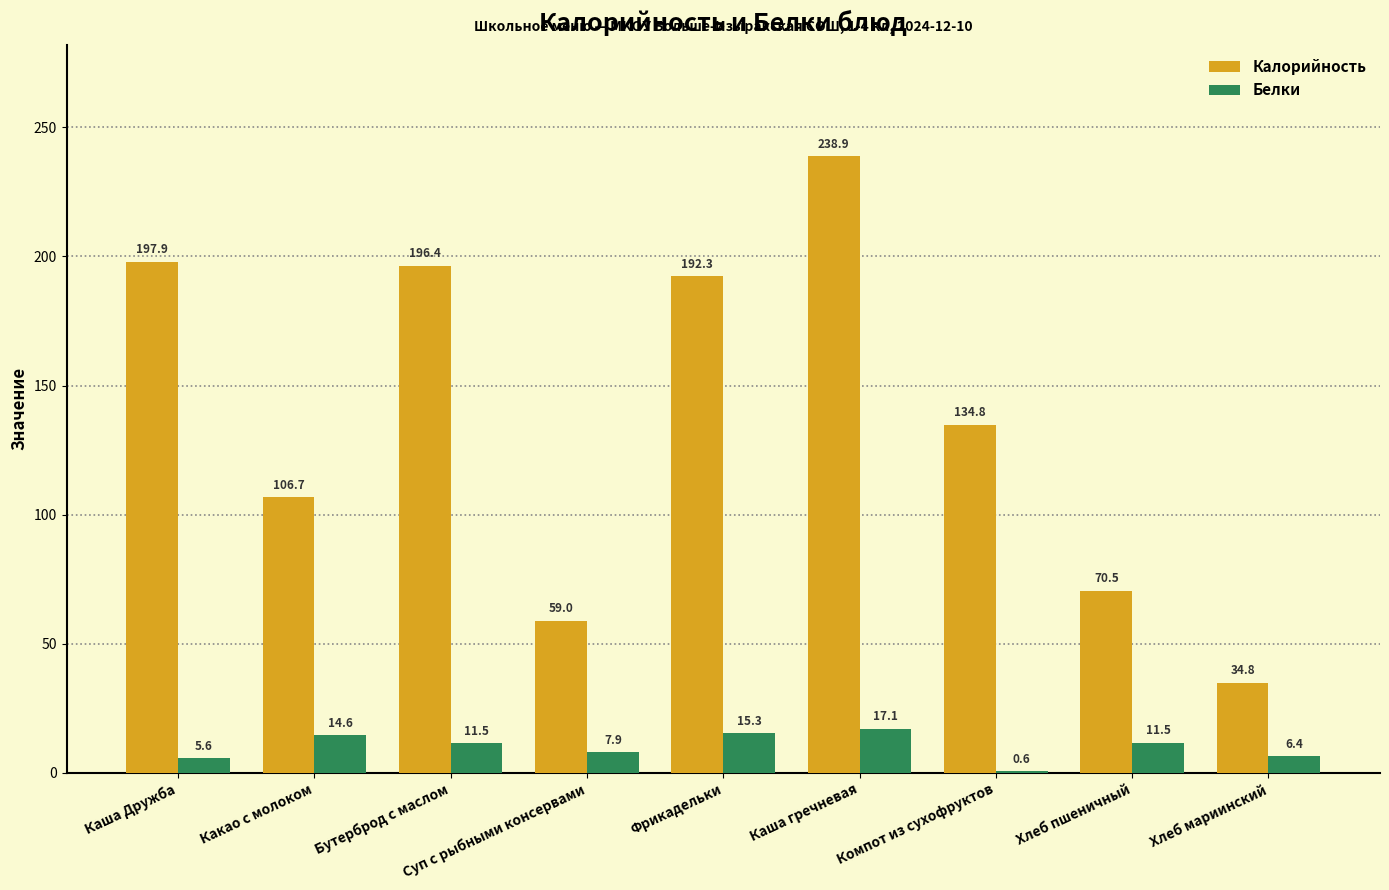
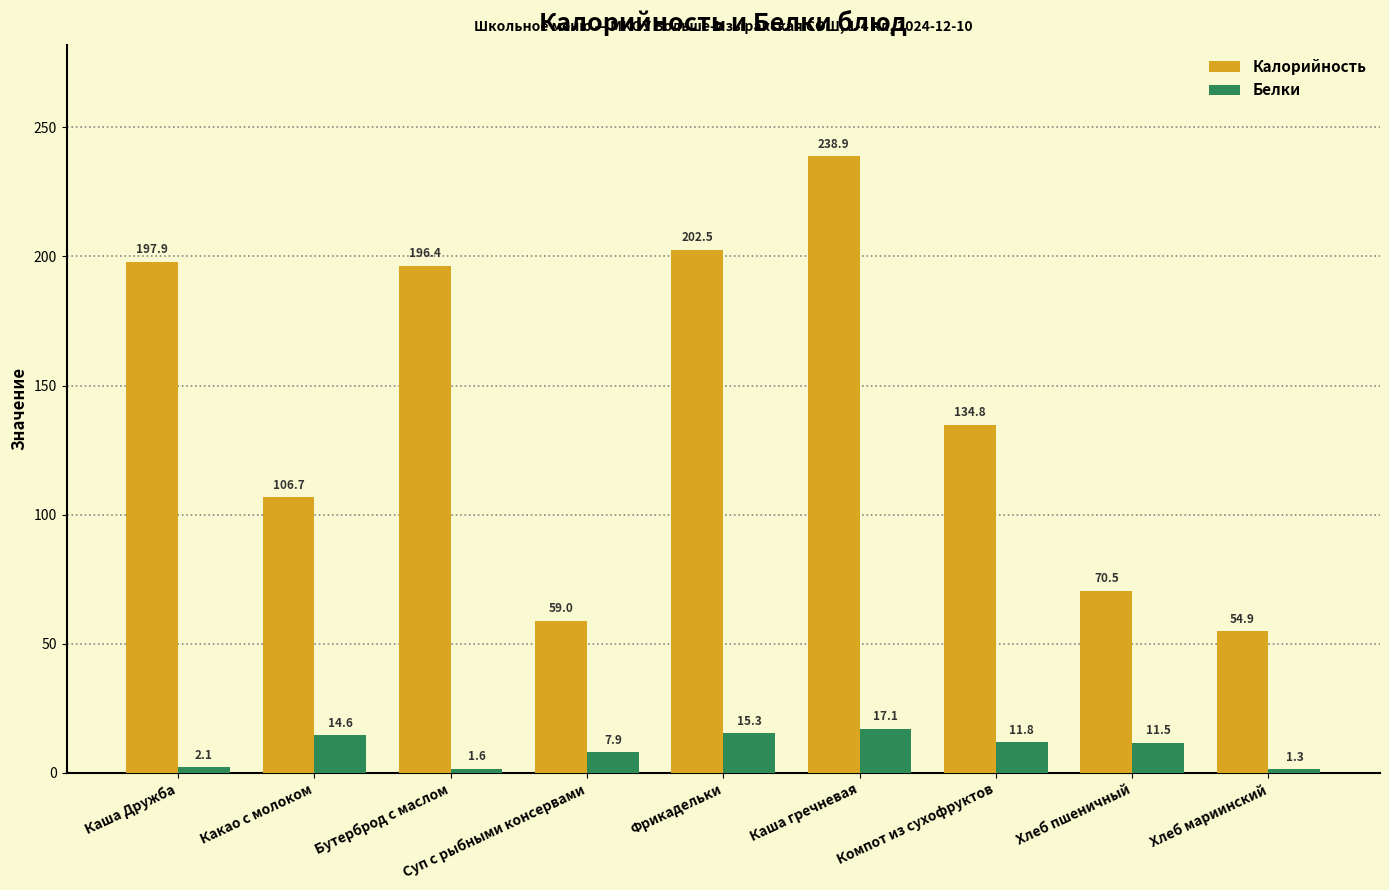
Белки, Каша Дружба: 5.6 -> 2.1
Белки, Бутерброд с маслом: 11.5 -> 1.6
Калорийность, Фрикадельки: 192.3 -> 202.5
Белки, Компот из сухофруктов: 0.6 -> 11.8
Калорийность, Хлеб мариинский: 34.8 -> 54.9
Белки, Хлеб мариинский: 6.4 -> 1.3
